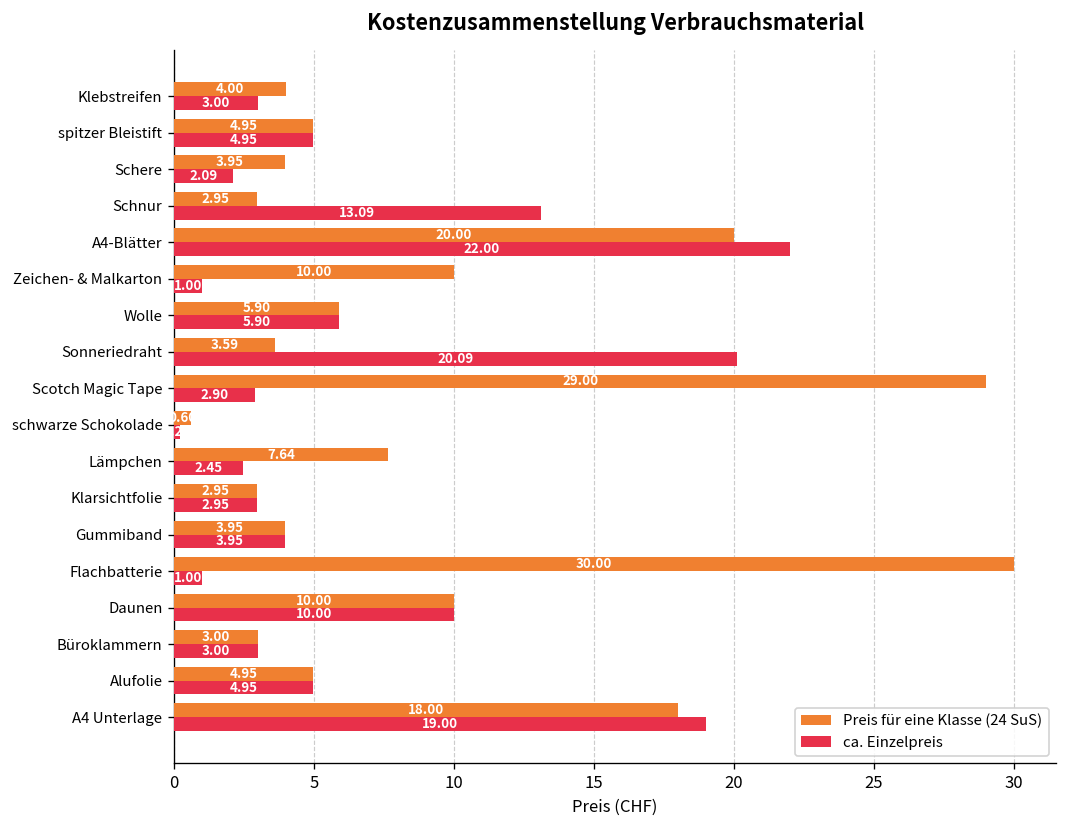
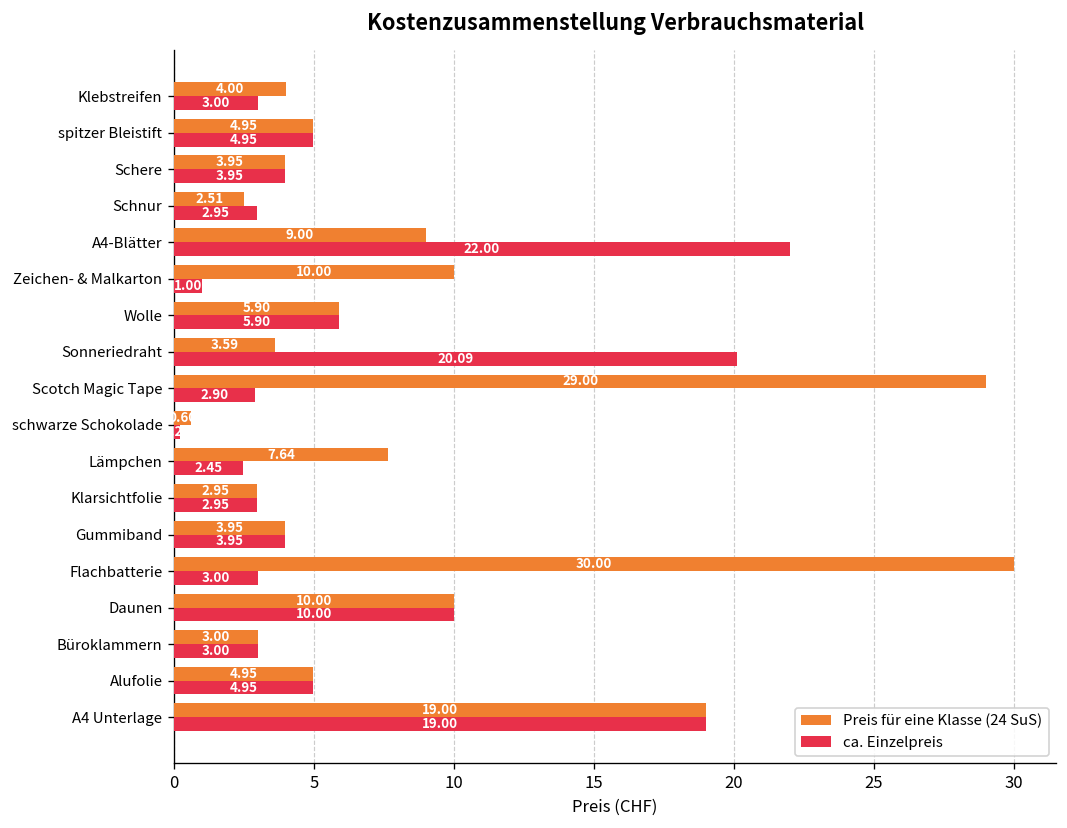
ca. Einzelpreis, Schere: 2.09 -> 3.95
Preis für eine Klasse (24 SuS), Schnur: 2.95 -> 2.51
ca. Einzelpreis, Schnur: 13.09 -> 2.95
Preis für eine Klasse (24 SuS), A4-Blätter: 20.00 -> 9.00
ca. Einzelpreis, Flachbatterie: 1.00 -> 3.00
Preis für eine Klasse (24 SuS), A4 Unterlage: 18.00 -> 19.00
